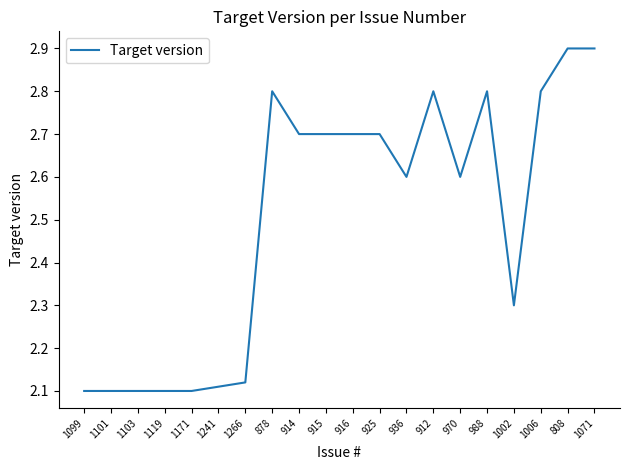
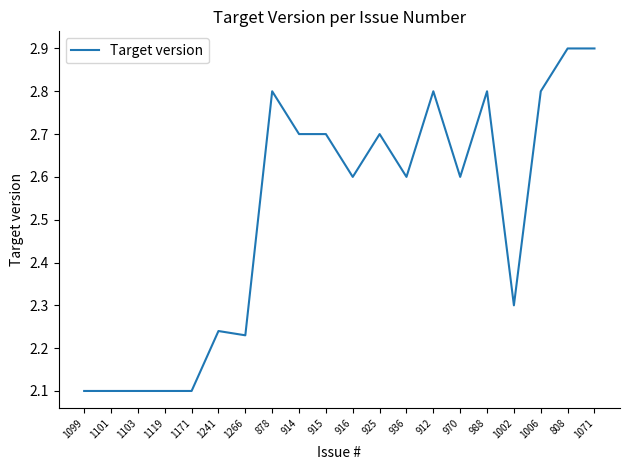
1241: 2.11 -> 2.24
1266: 2.12 -> 2.23
916: 2.7 -> 2.6
